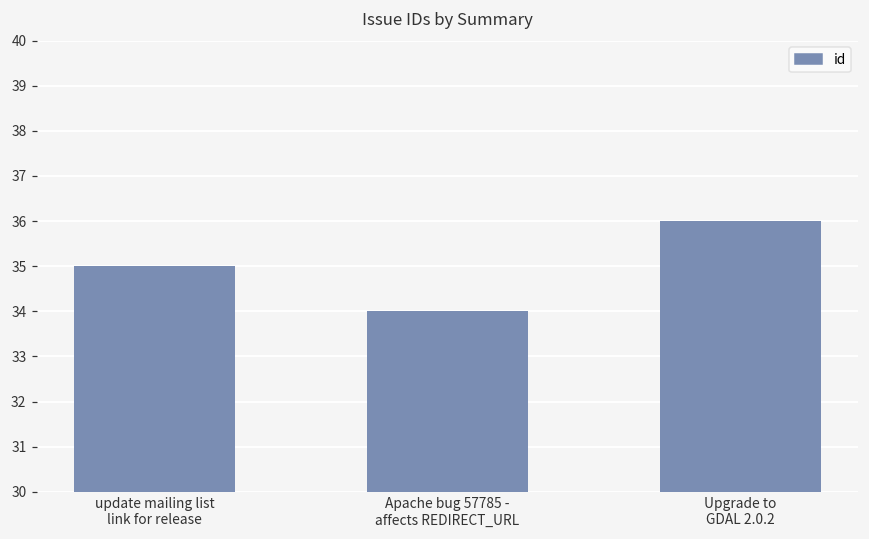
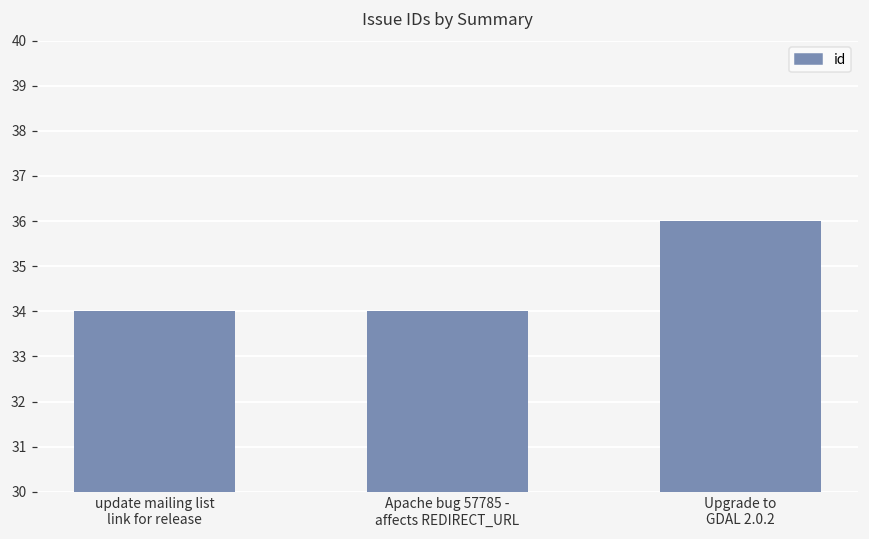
update mailing list link for release: 35 -> 34
